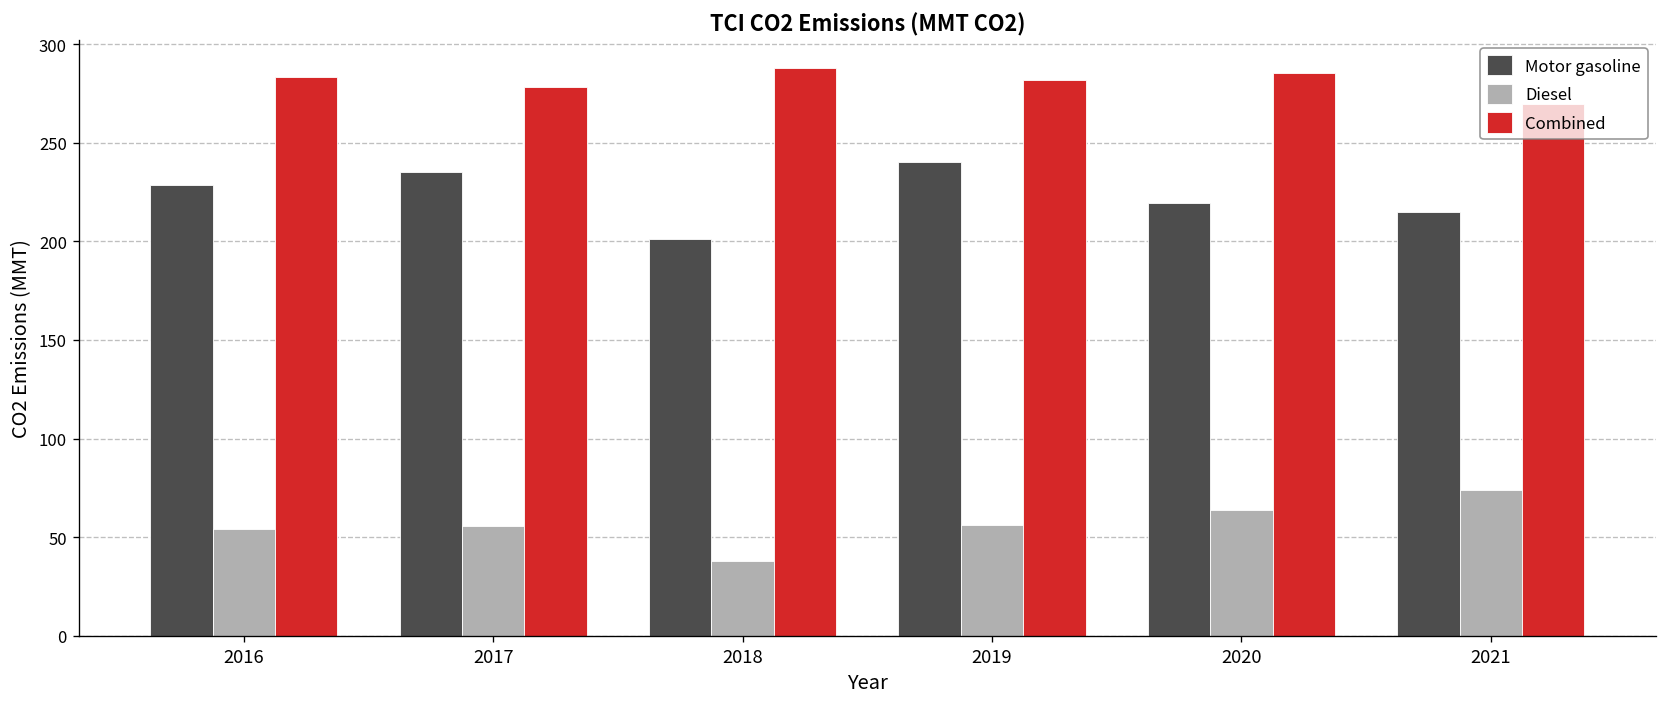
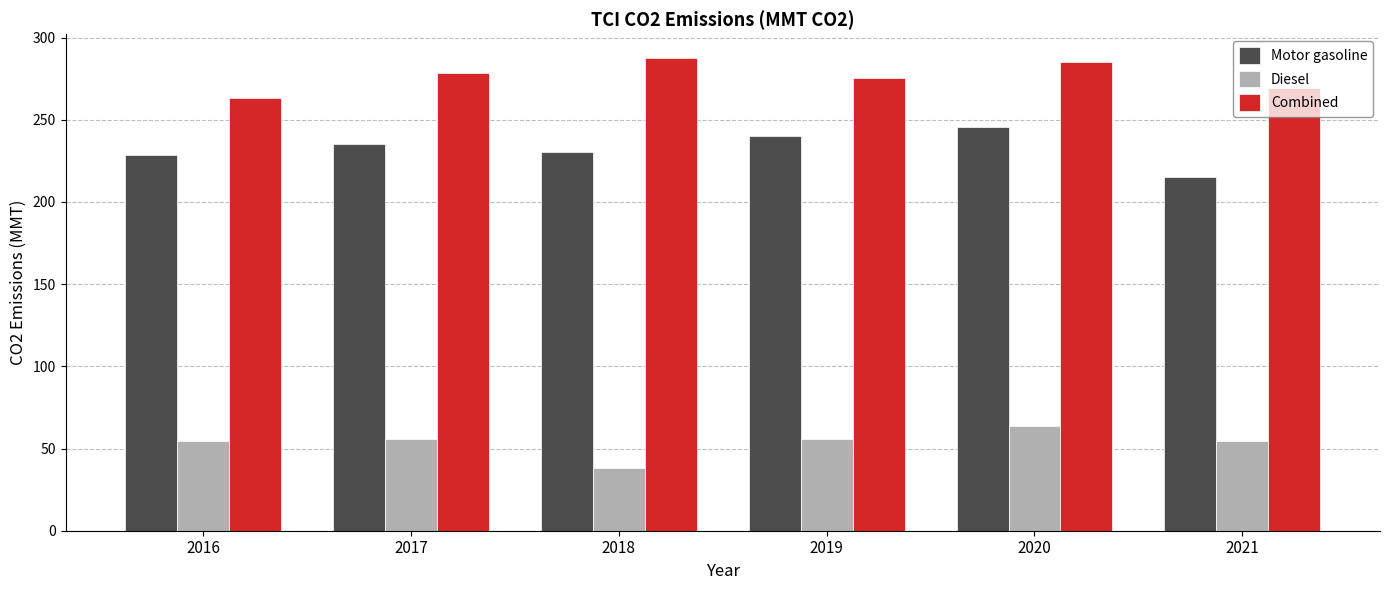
Combined, 2016: 283 -> 263
Motor gasoline, 2018: 201 -> 231
Combined, 2019: 282 -> 276
Motor gasoline, 2020: 219 -> 246
Diesel, 2021: 74 -> 55
